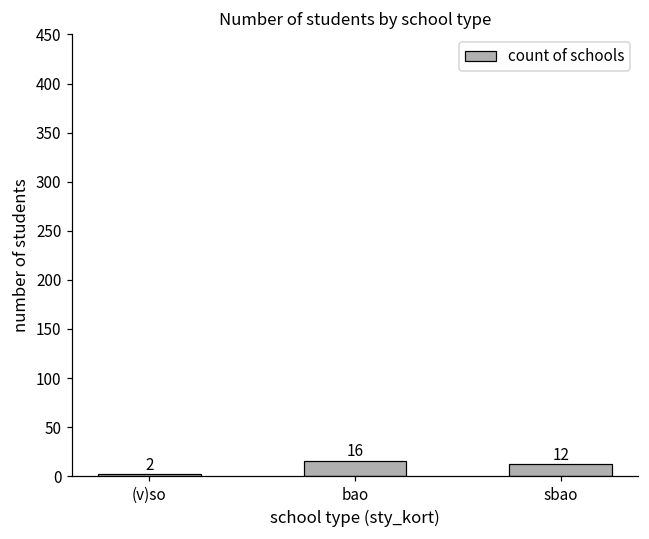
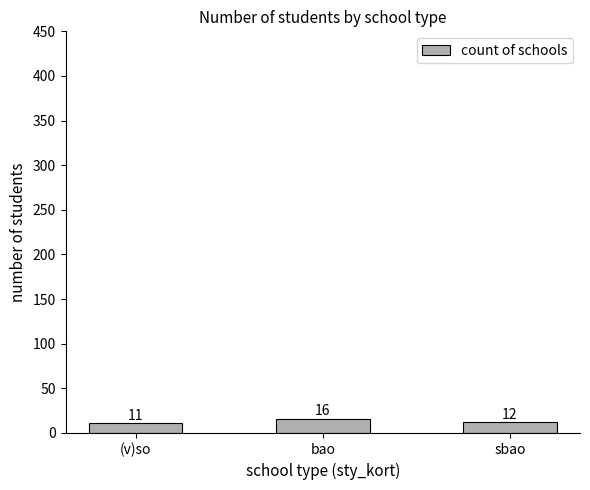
(v)so: 2 -> 11
